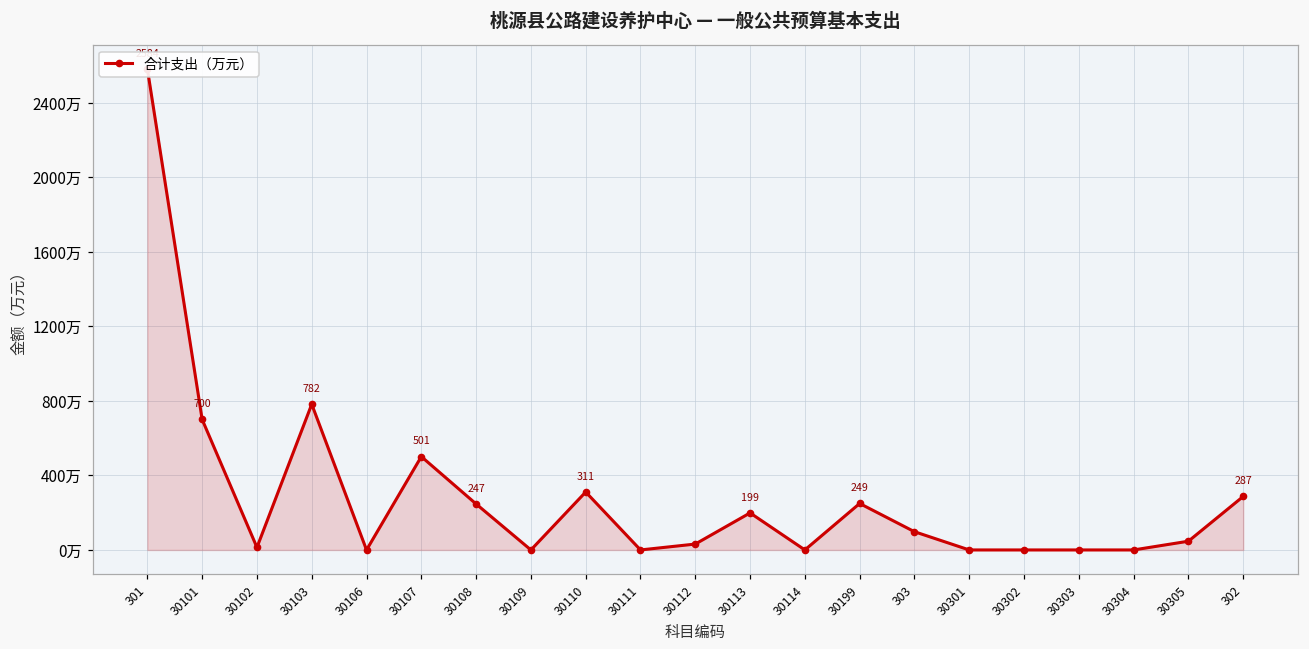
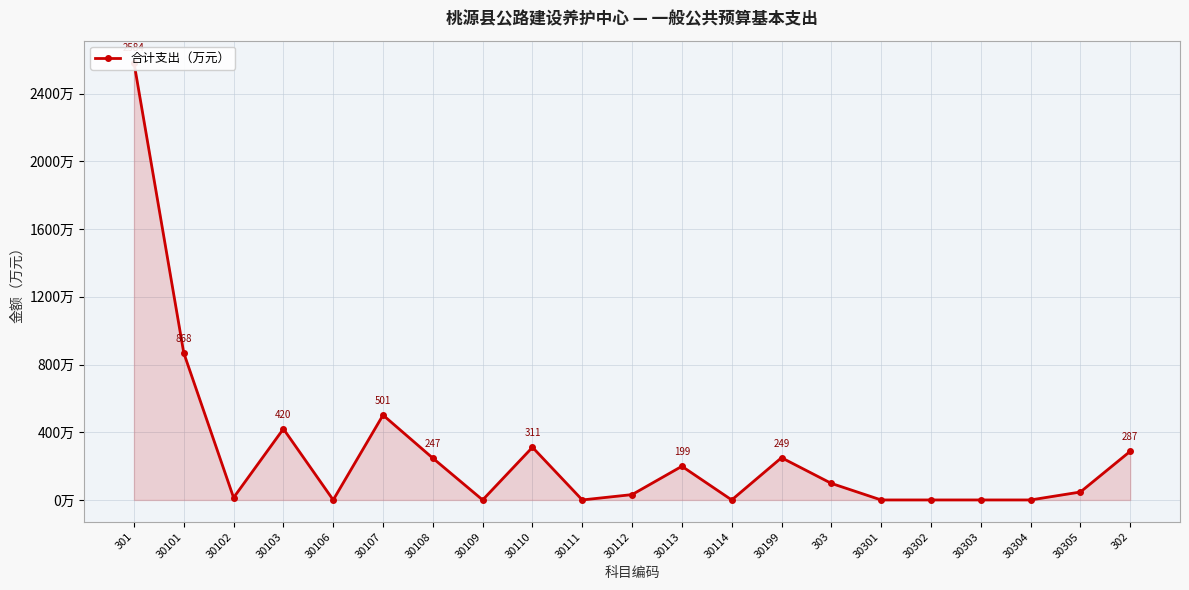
30101: 700 -> 868
30103: 782 -> 420
